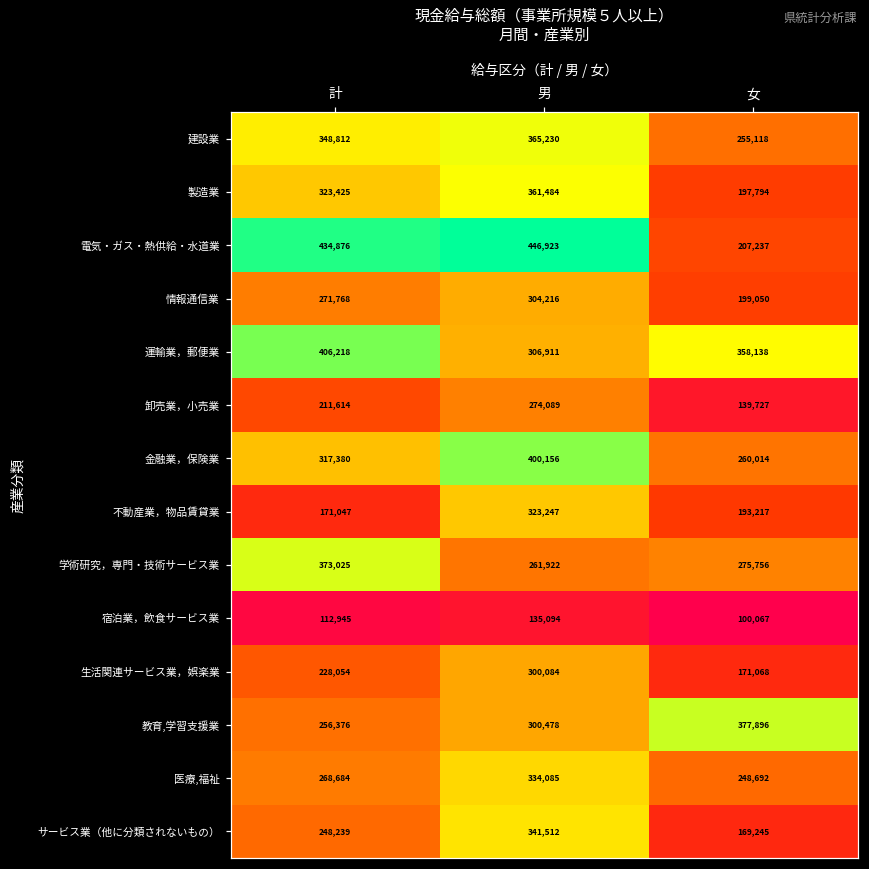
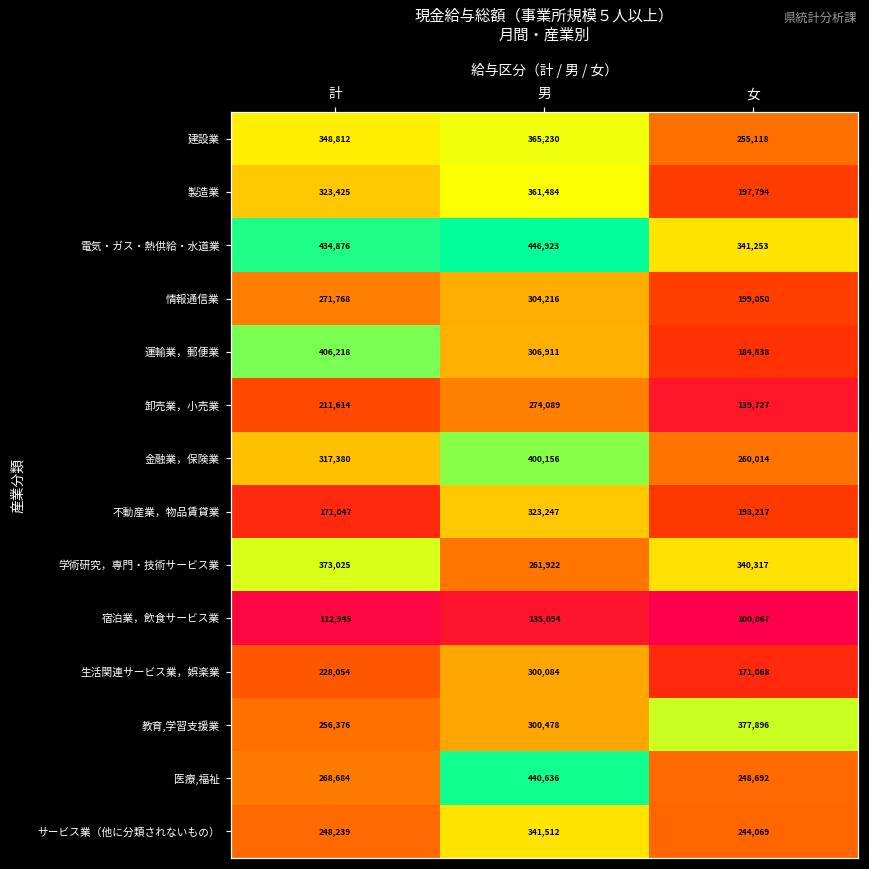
電気・ガス・熱供給・水道業, 女: 207,237 -> 341,253
運輸業，郵便業, 女: 358,138 -> 184,838
学術研究，専門・技術サービス業, 女: 275,756 -> 340,317
医療,福祉, 男: 334,085 -> 440,636
サービス業（他に分類されないもの）, 女: 169,245 -> 244,069
